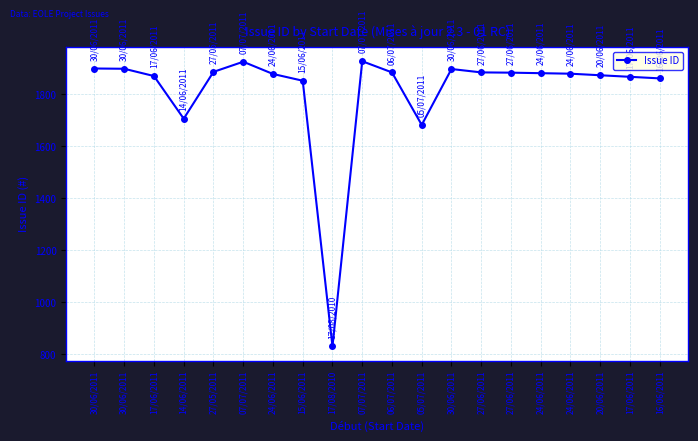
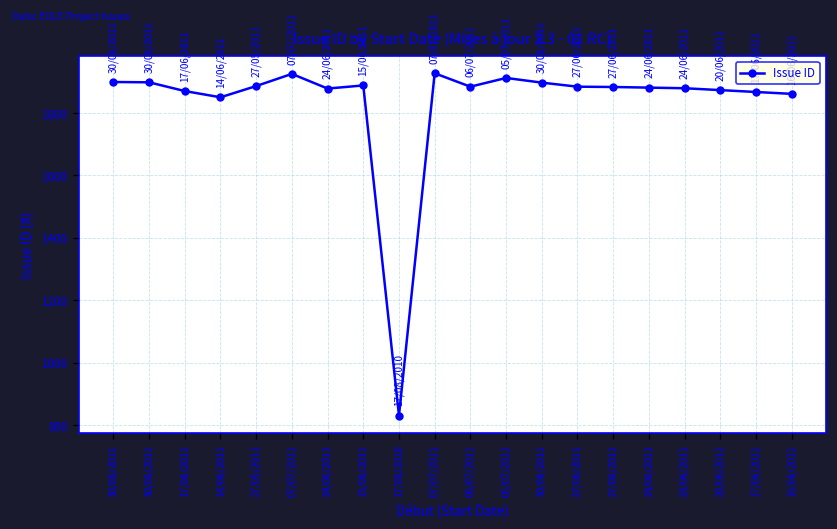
14/06/2011: 1710 -> 1850
15/06/2011: 1850 -> 1890
05/07/2011: 1680 -> 1910
